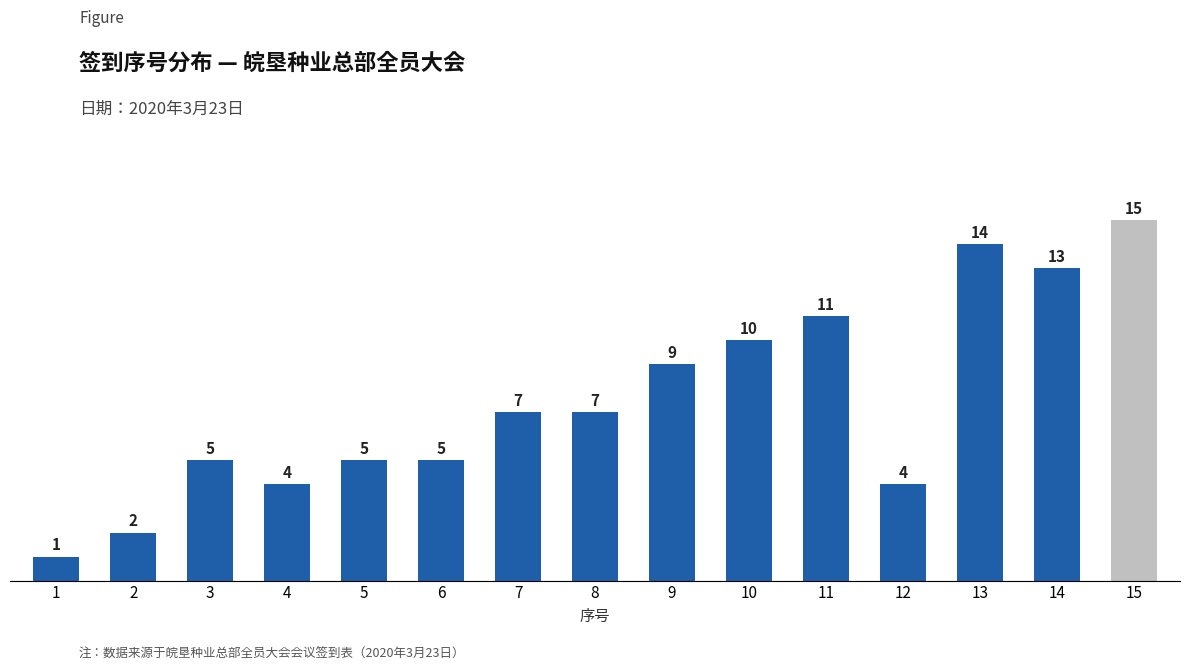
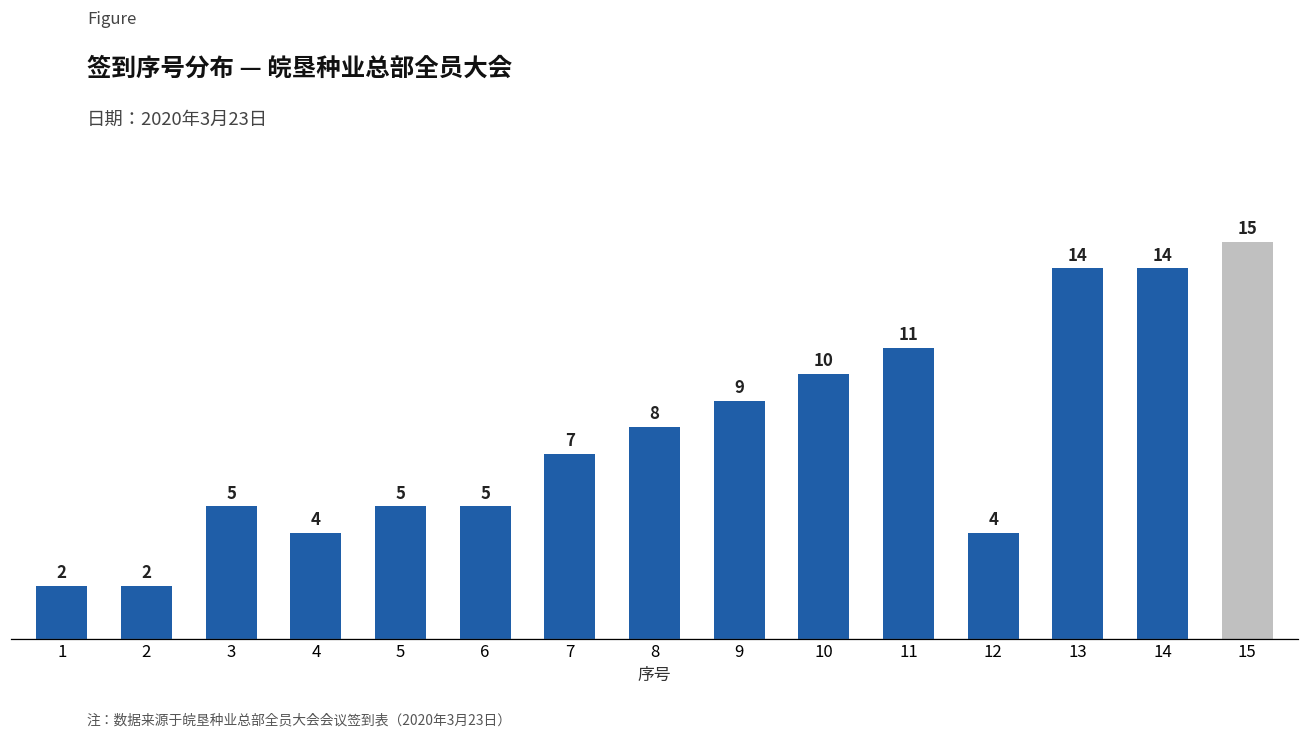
1: 1 -> 2
8: 7 -> 8
14: 13 -> 14
